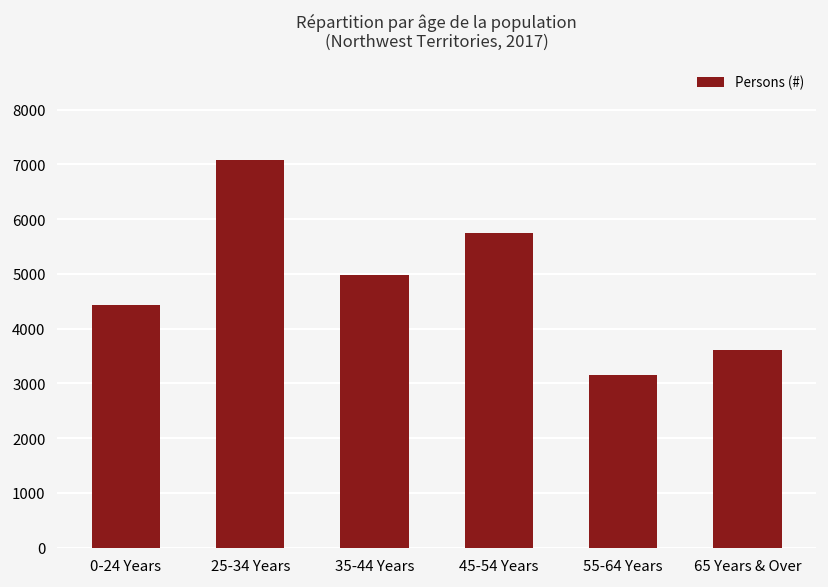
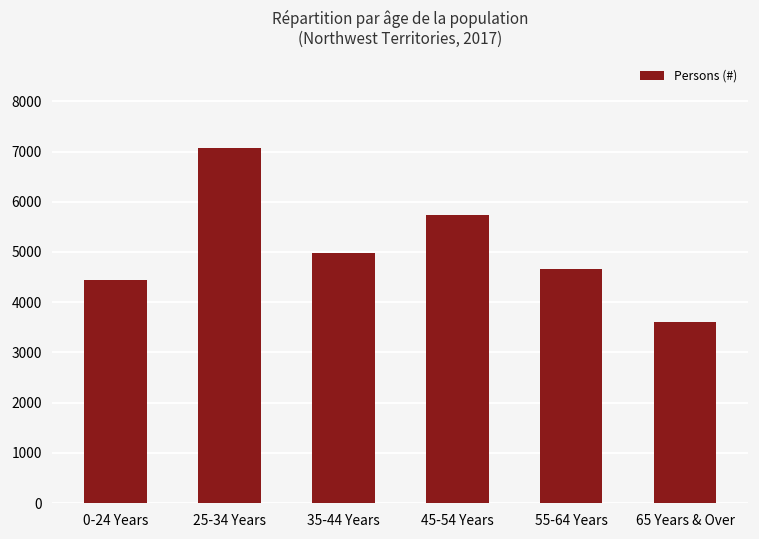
55-64 Years: 3100 -> 4700
